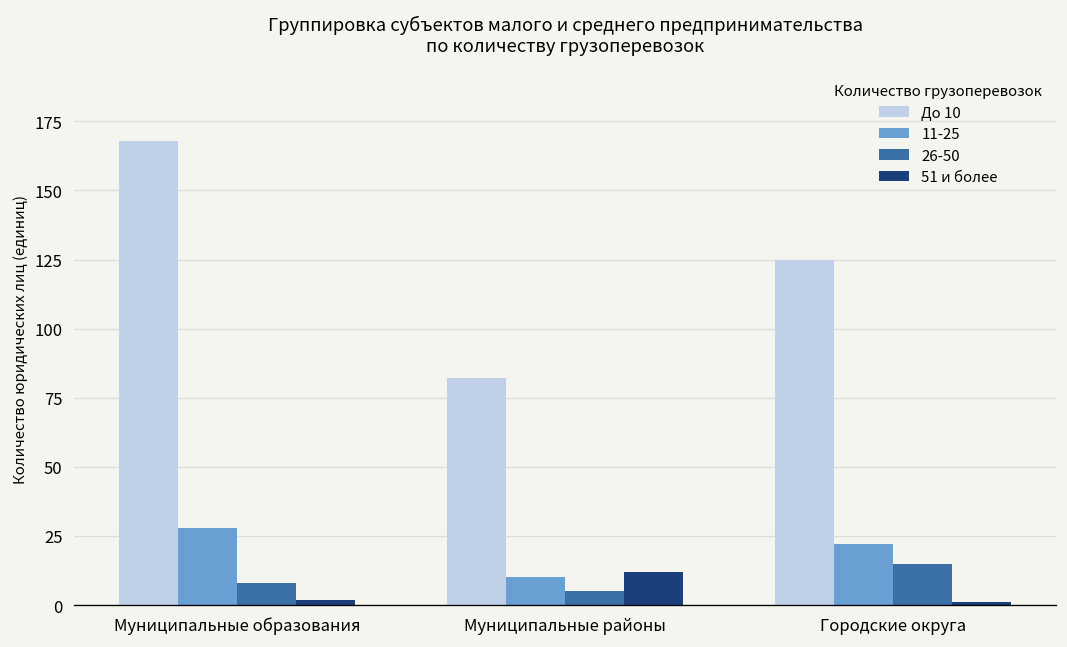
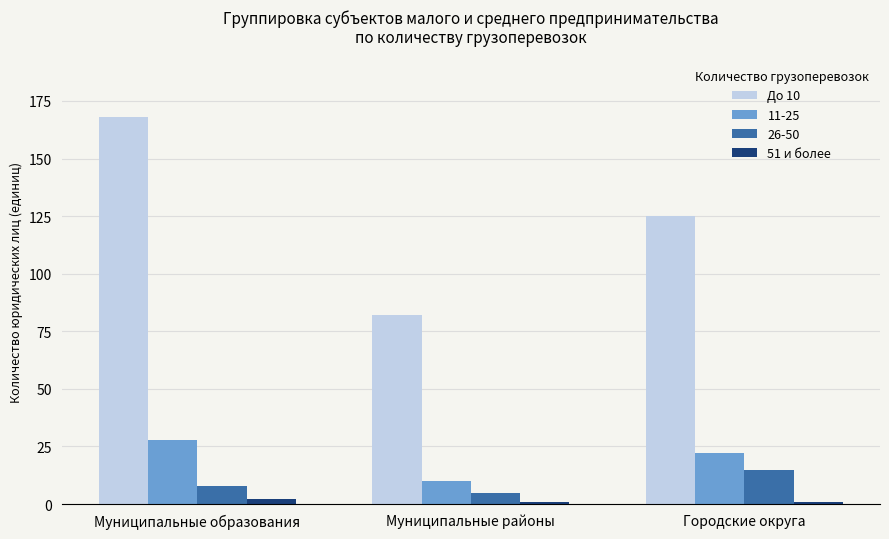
51 и более, Муниципальные районы: 12 -> 1
